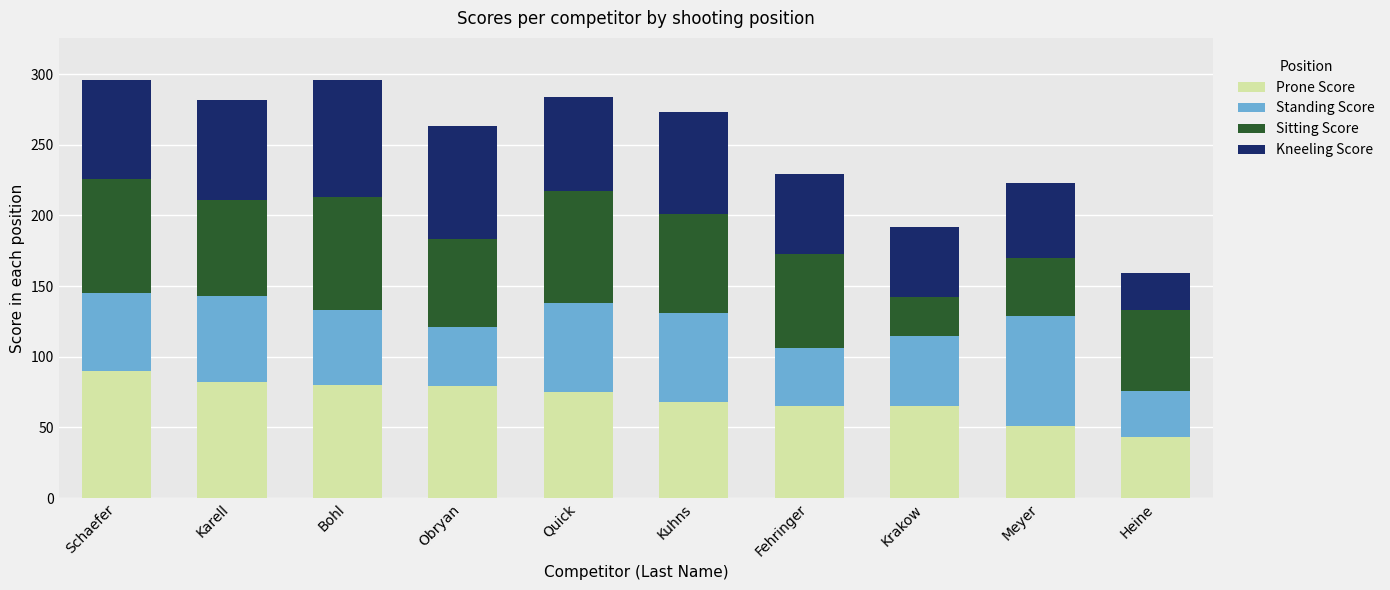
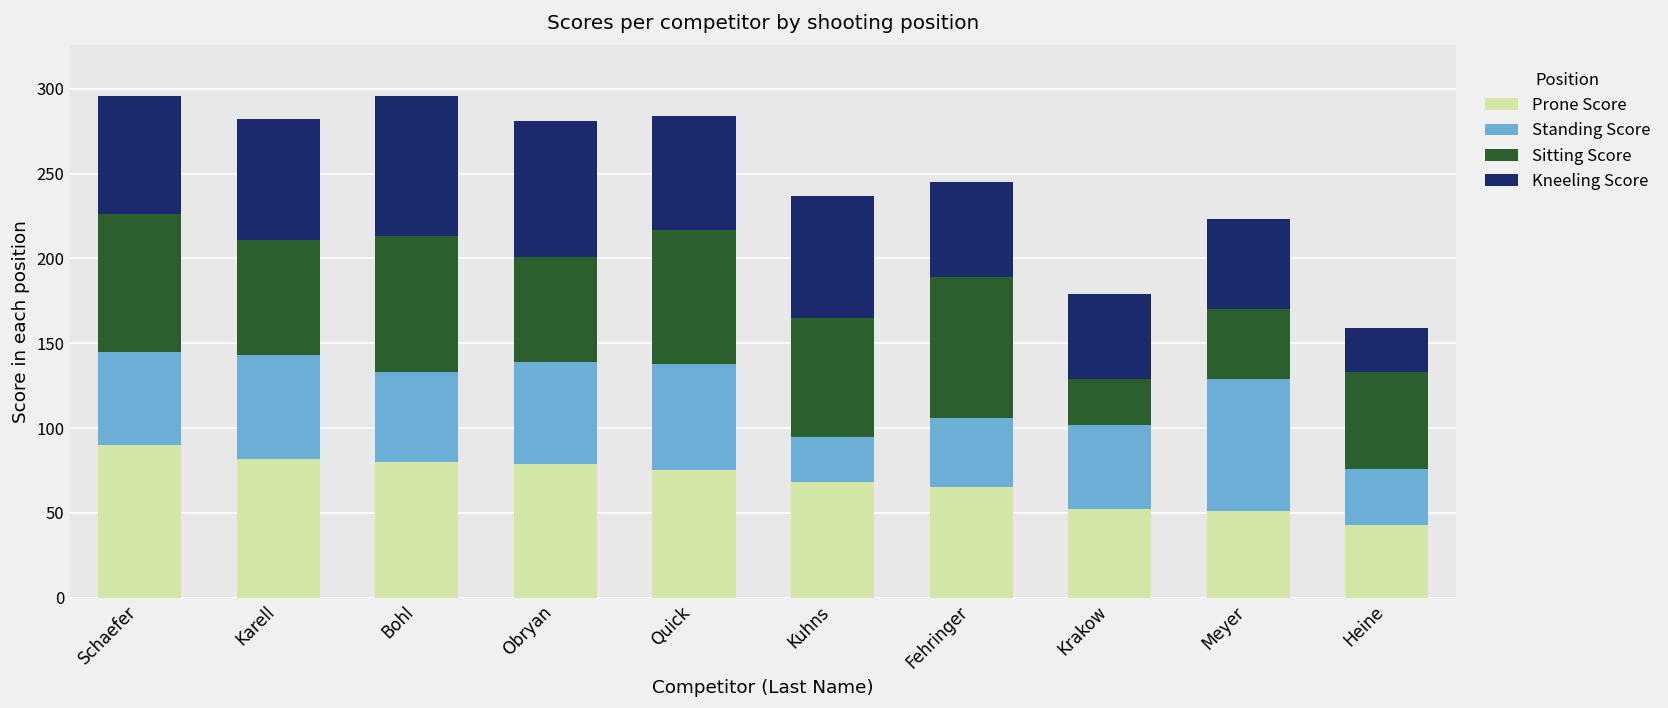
Standing Score, Obryan: 42 -> 60
Standing Score, Kuhns: 63 -> 27
Sitting Score, Fehringer: 67 -> 83
Prone Score, Krakow: 65 -> 52
